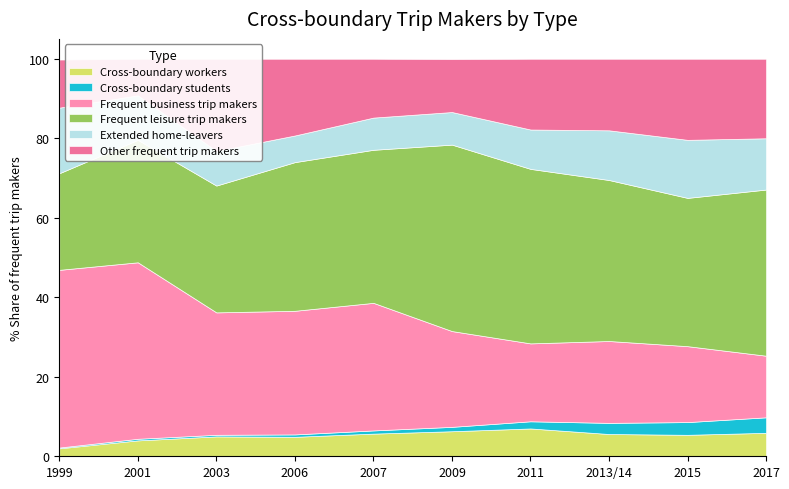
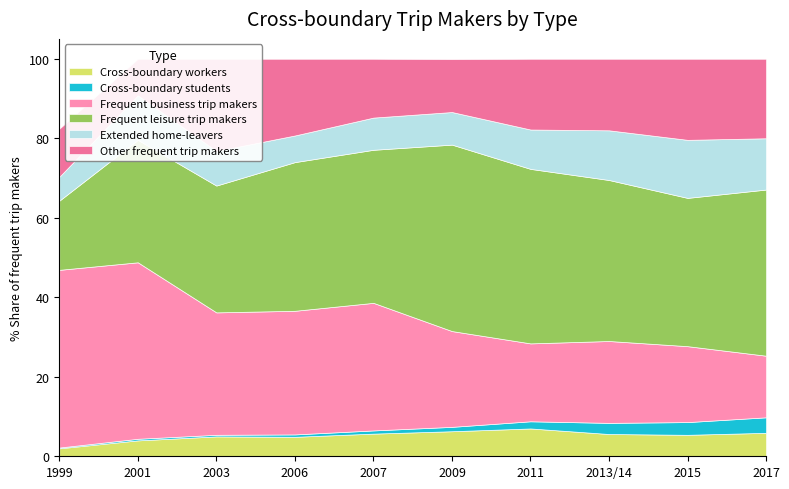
Frequent leisure trip makers, 1999: 24 -> 17
Extended home-leavers, 1999: 17 -> 6
